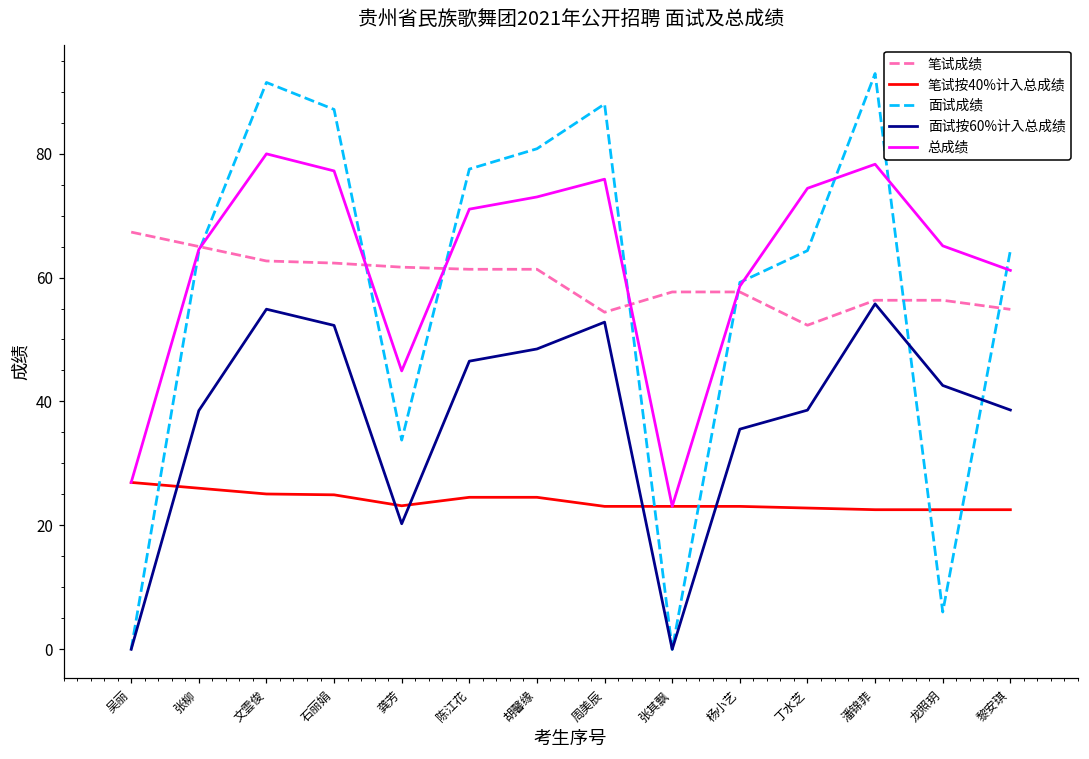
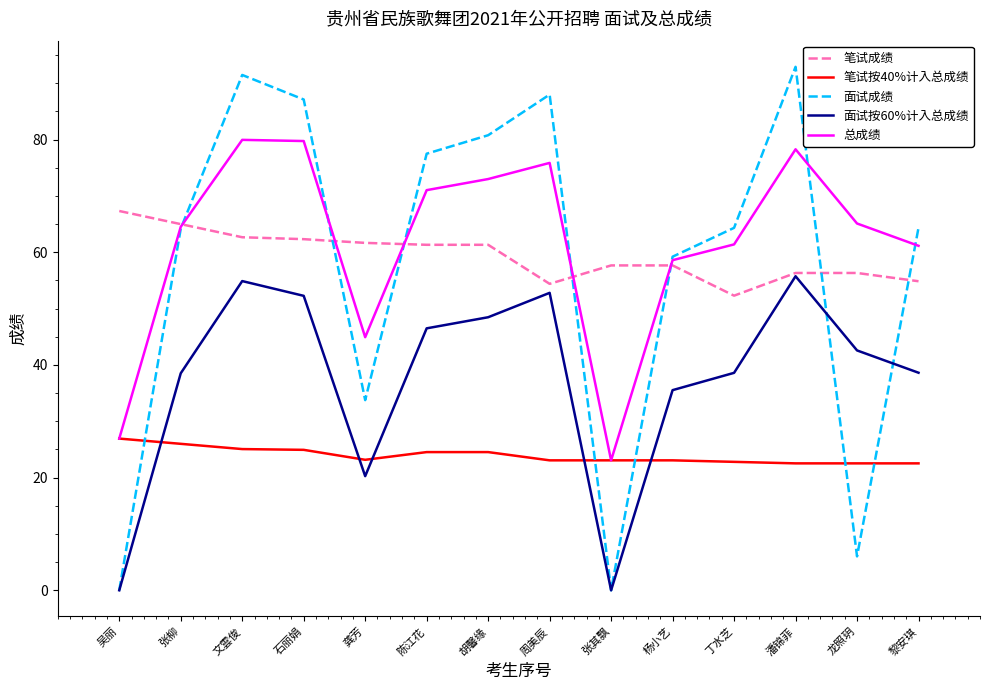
总成绩, 石丽娟: 77 -> 80
总成绩, 丁水芝: 74 -> 61
